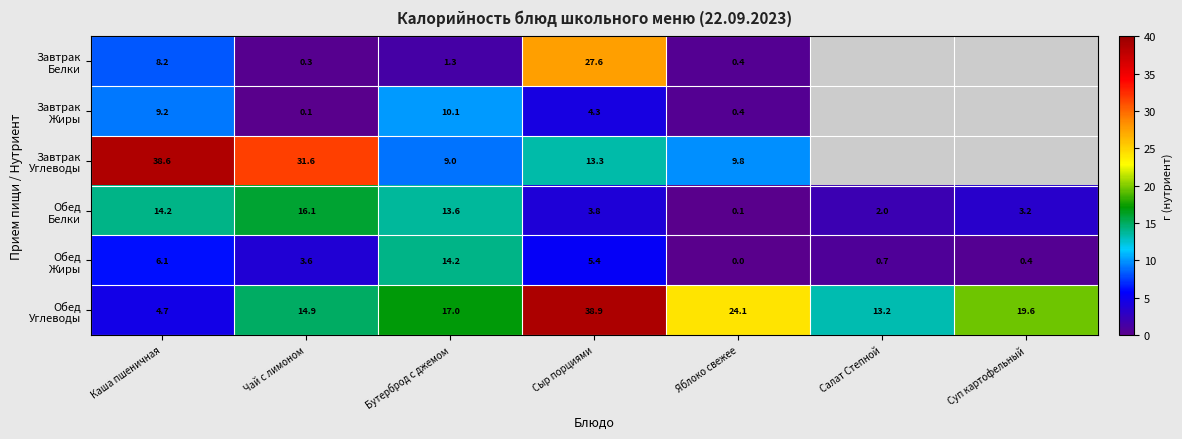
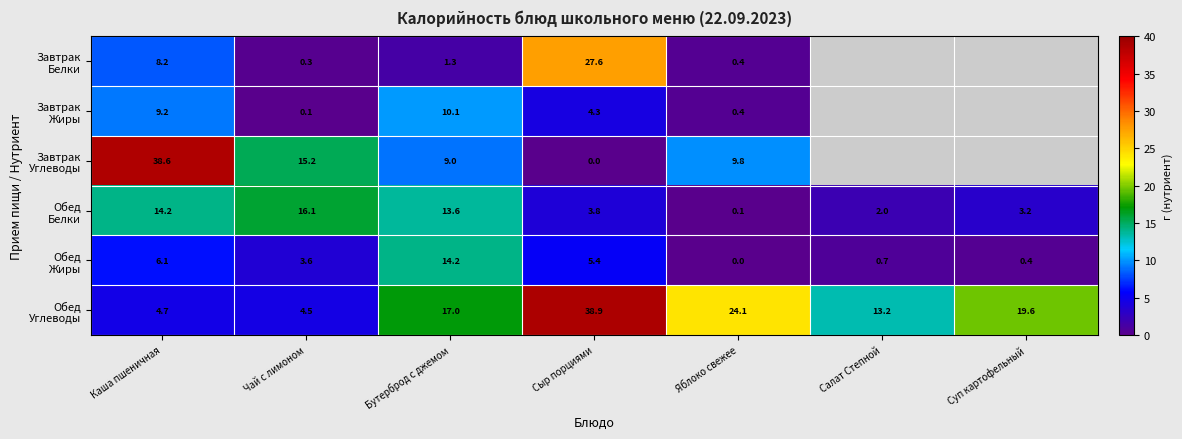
Завтрак Углеводы, Чай с лимоном: 31.6 -> 15.2
Завтрак Углеводы, Сыр порциями: 13.3 -> 0.0
Обед Углеводы, Чай с лимоном: 14.9 -> 4.5
